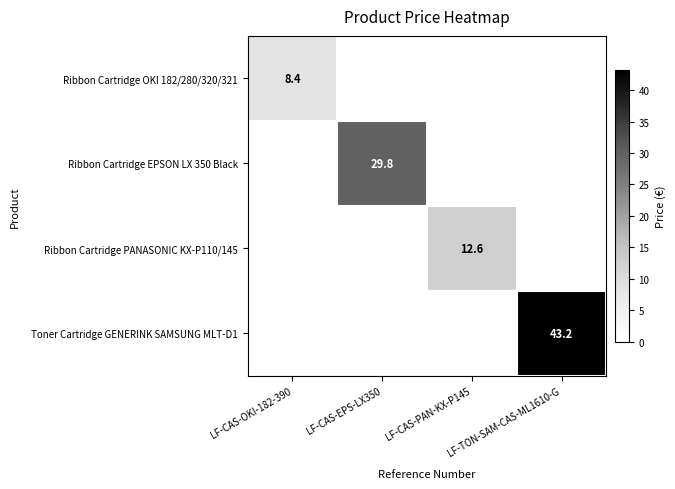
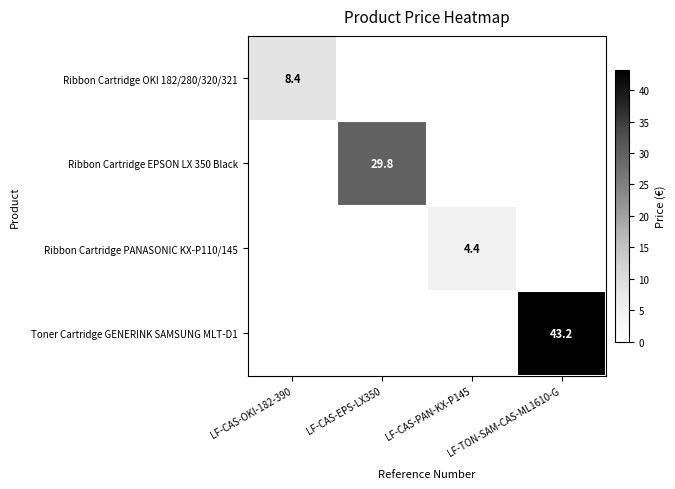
Ribbon Cartridge PANASONIC KX-P110/145, LF-CAS-PAN-KX-P145: 12.6 -> 4.4
